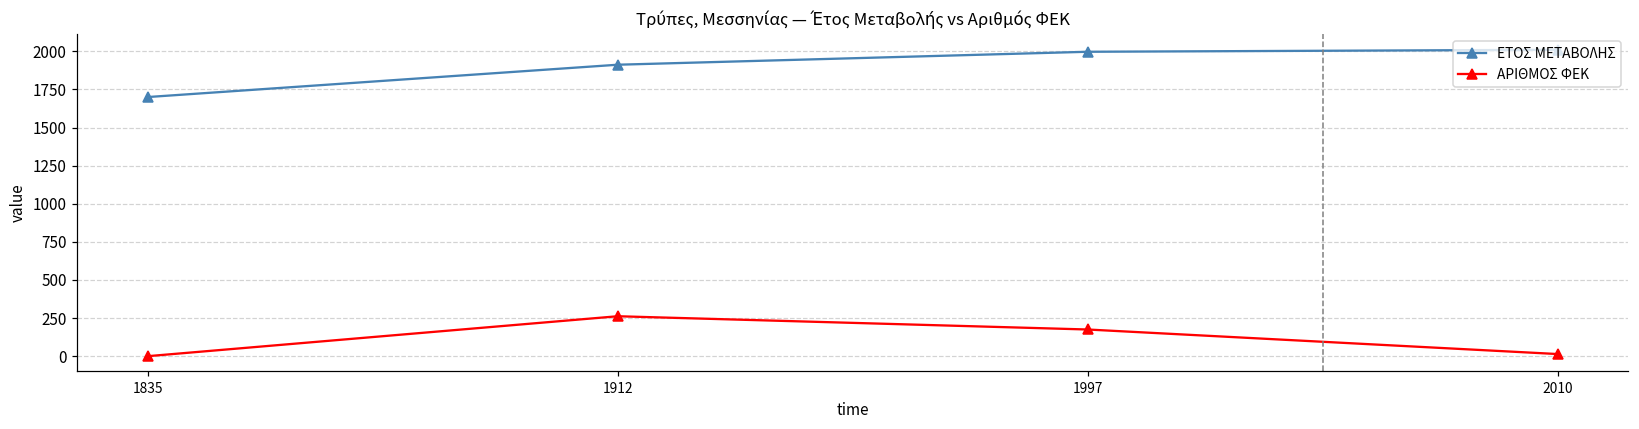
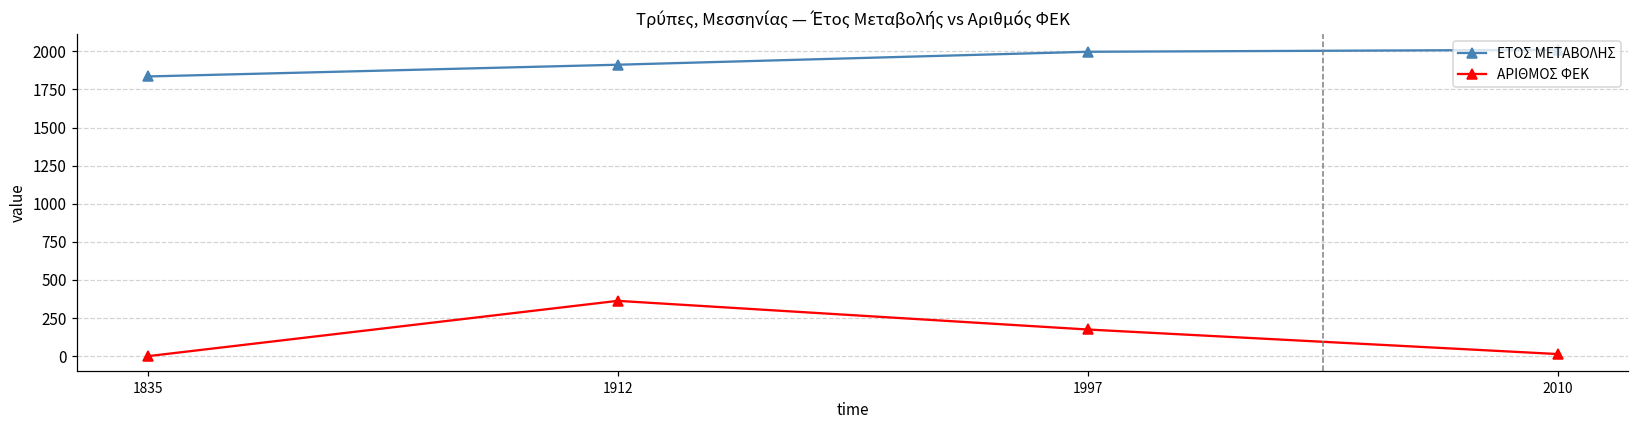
ΕΤΟΣ ΜΕΤΑΒΟΛΗΣ, 1835: 1700 -> 1840
ΑΡΙΘΜΟΣ ΦΕΚ, 1912: 260 -> 360
